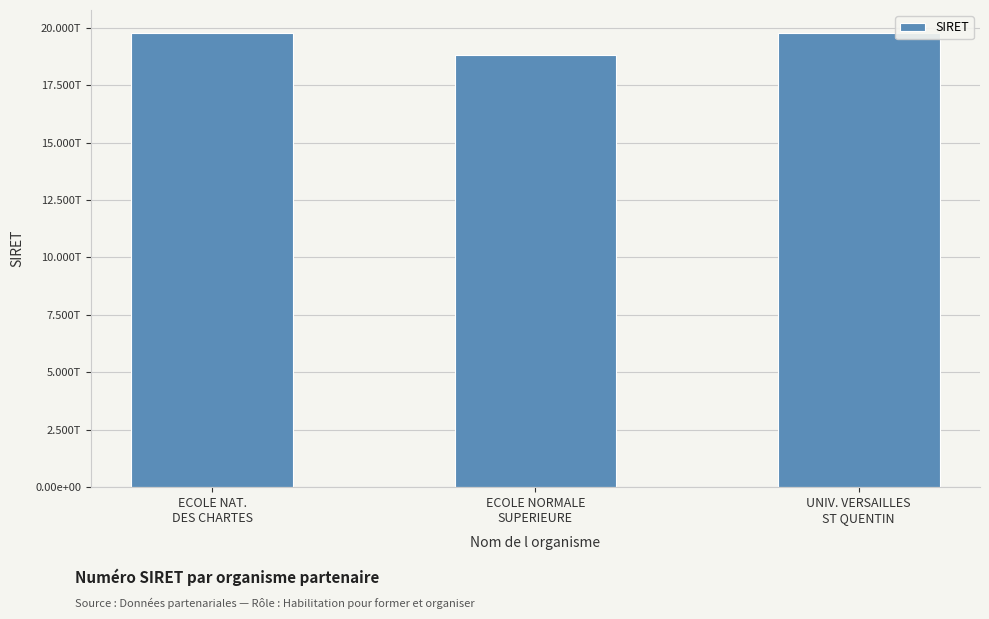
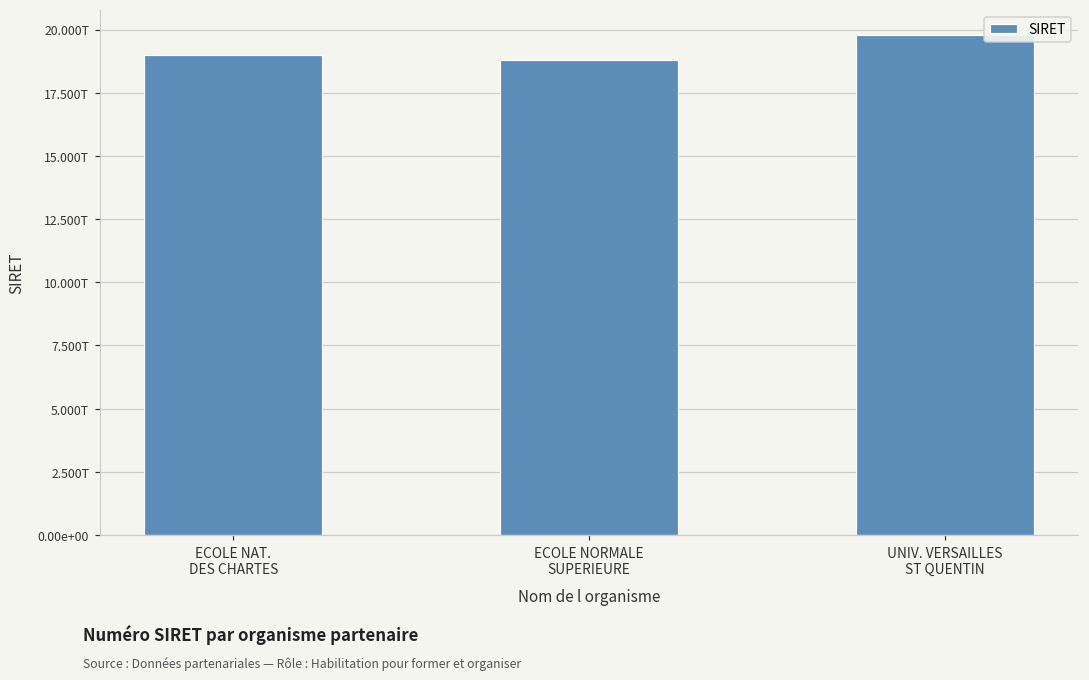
ECOLE NAT. DES CHARTES: 19.8T -> 19.0T
